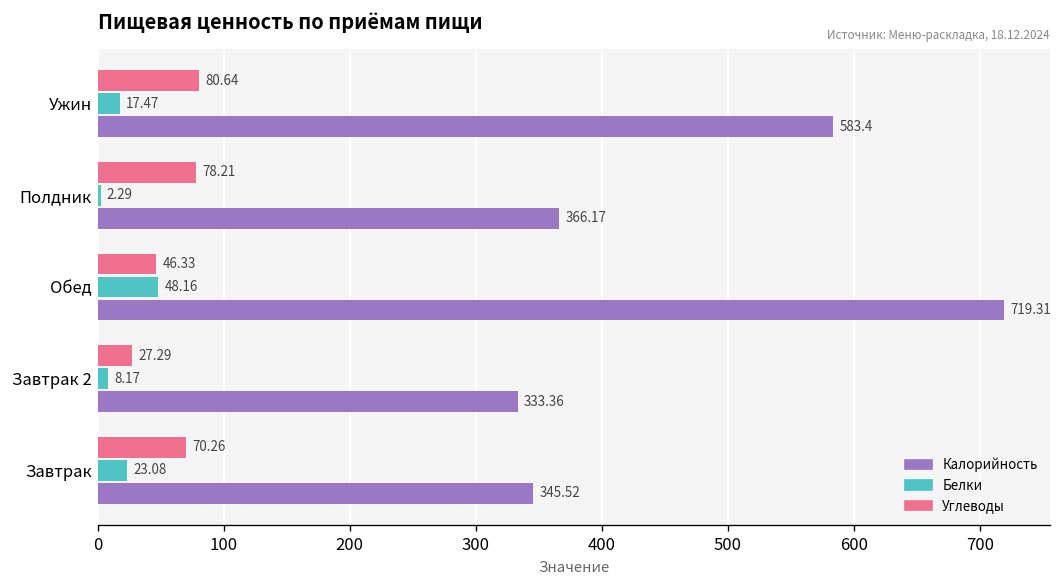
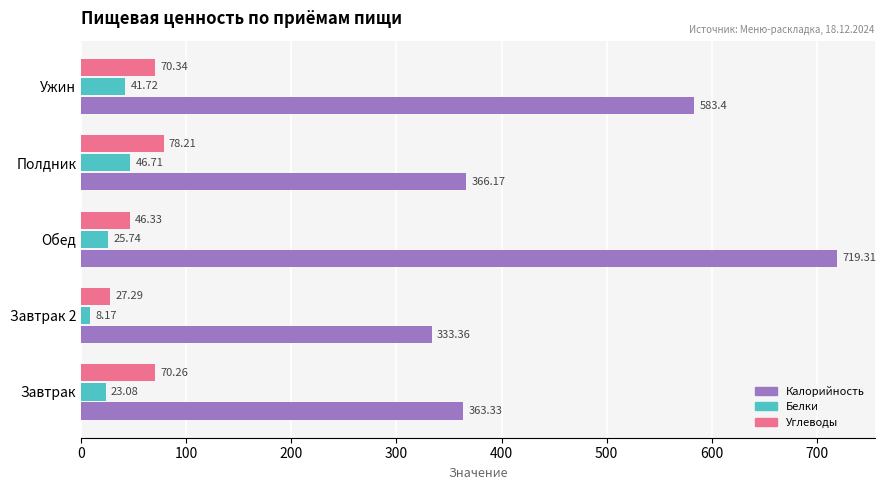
Углеводы, Ужин: 80.64 -> 70.34
Белки, Ужин: 17.47 -> 41.72
Белки, Полдник: 2.29 -> 46.71
Белки, Обед: 48.16 -> 25.74
Калорийность, Завтрак: 345.52 -> 363.33
